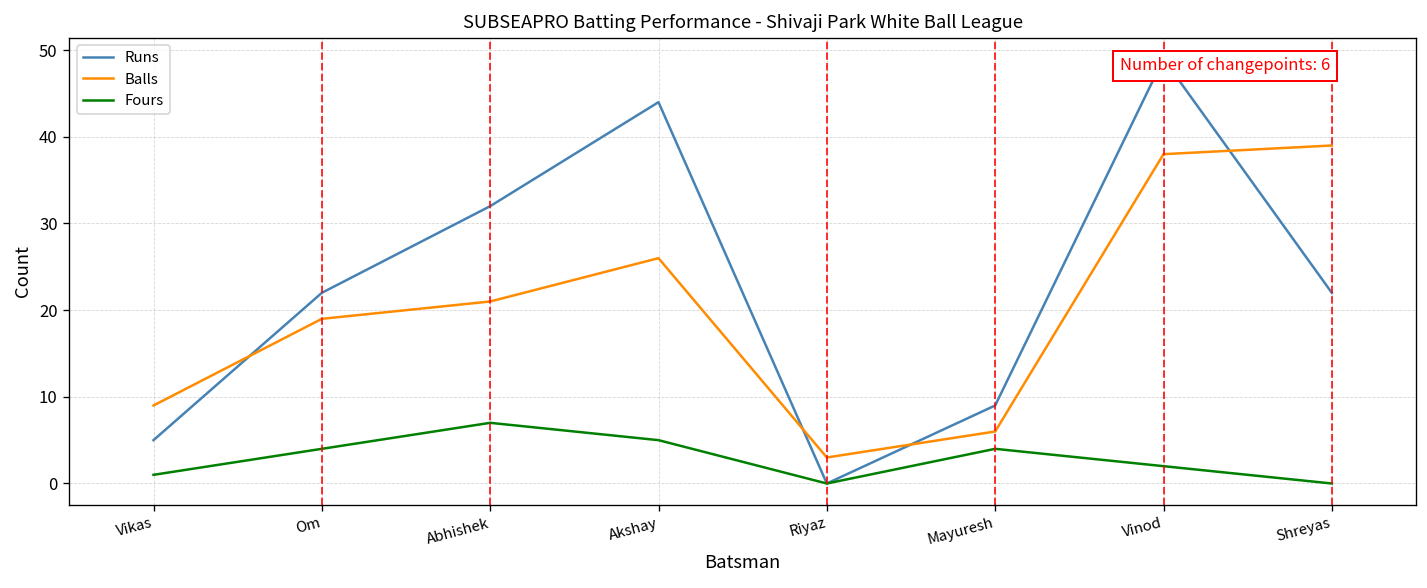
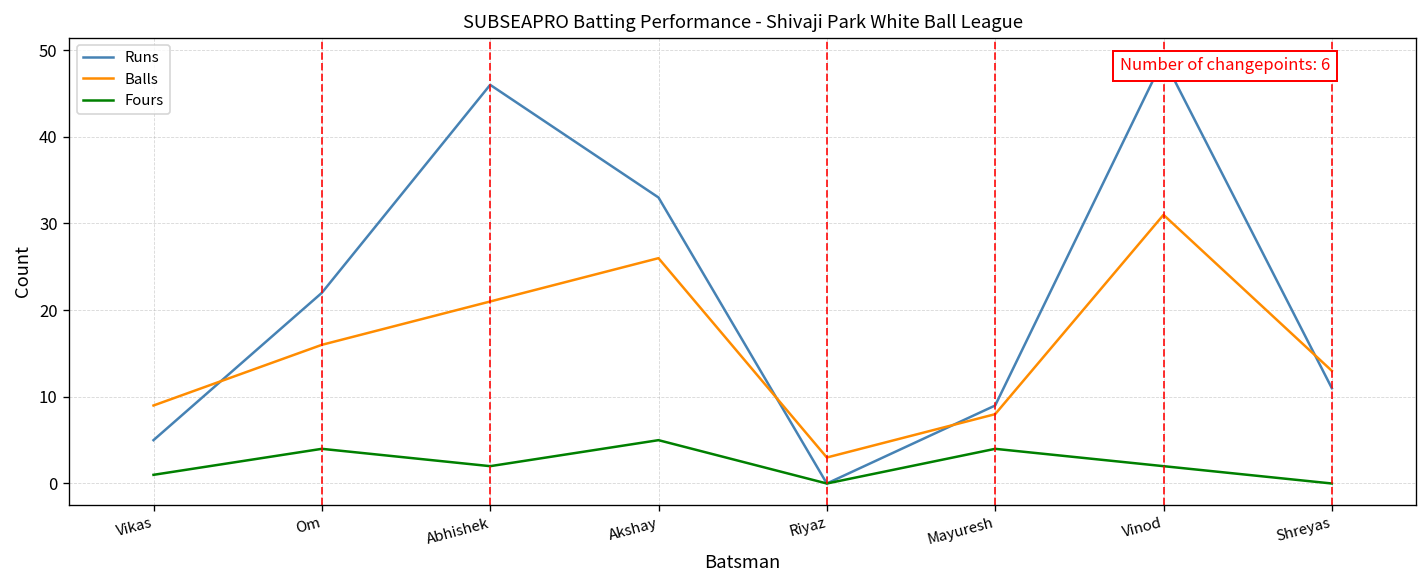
Balls, Om: 19 -> 16
Runs, Abhishek: 32 -> 46
Fours, Abhishek: 7 -> 2
Runs, Akshay: 44 -> 33
Balls, Mayuresh: 6 -> 8
Balls, Vinod: 38 -> 31
Runs, Shreyas: 22 -> 11
Balls, Shreyas: 39 -> 13
